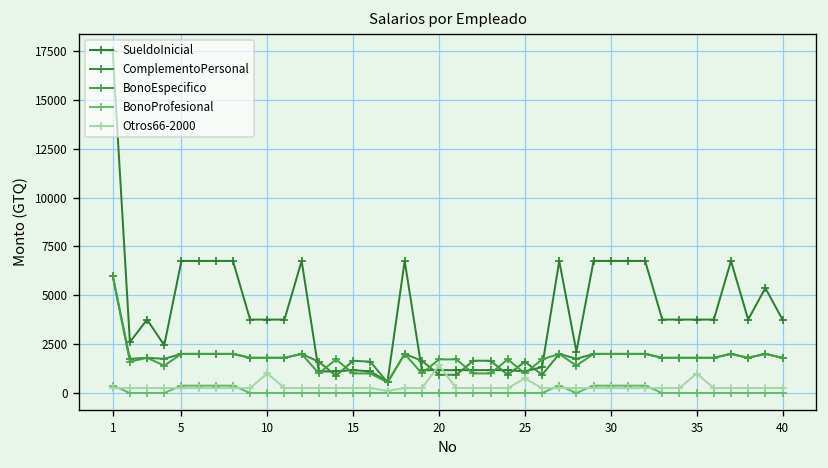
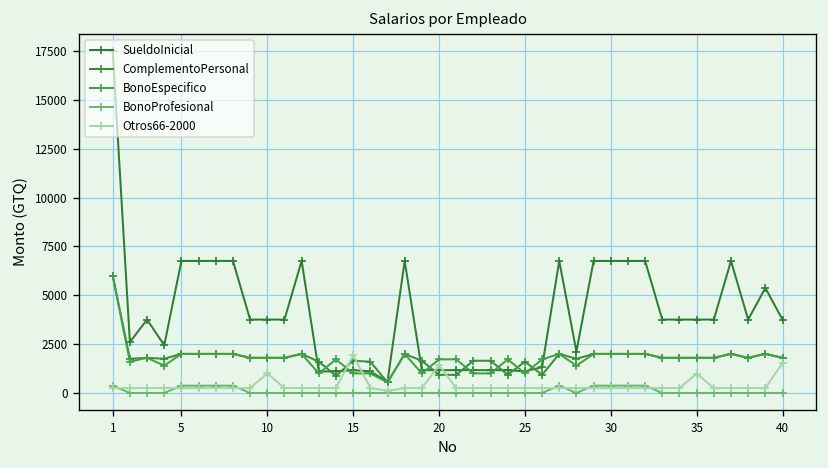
Otros66-2000, 15: 300 -> 1900
Otros66-2000, 25: 700 -> 300
Otros66-2000, 40: 300 -> 1500
